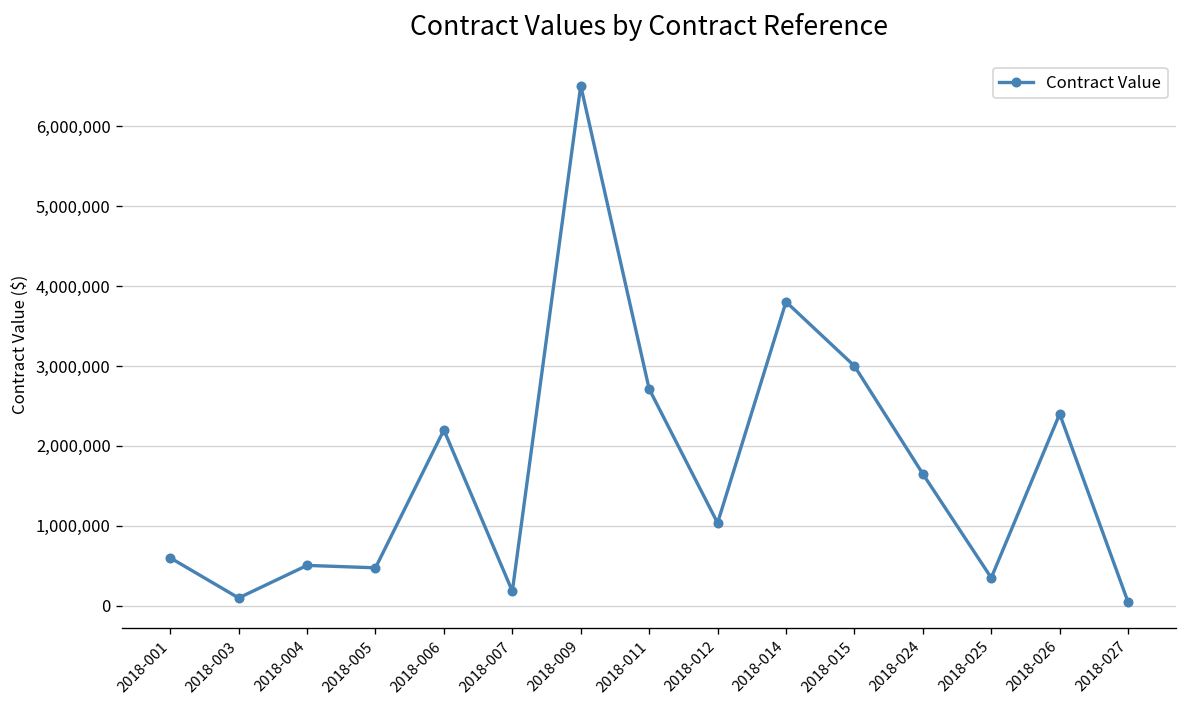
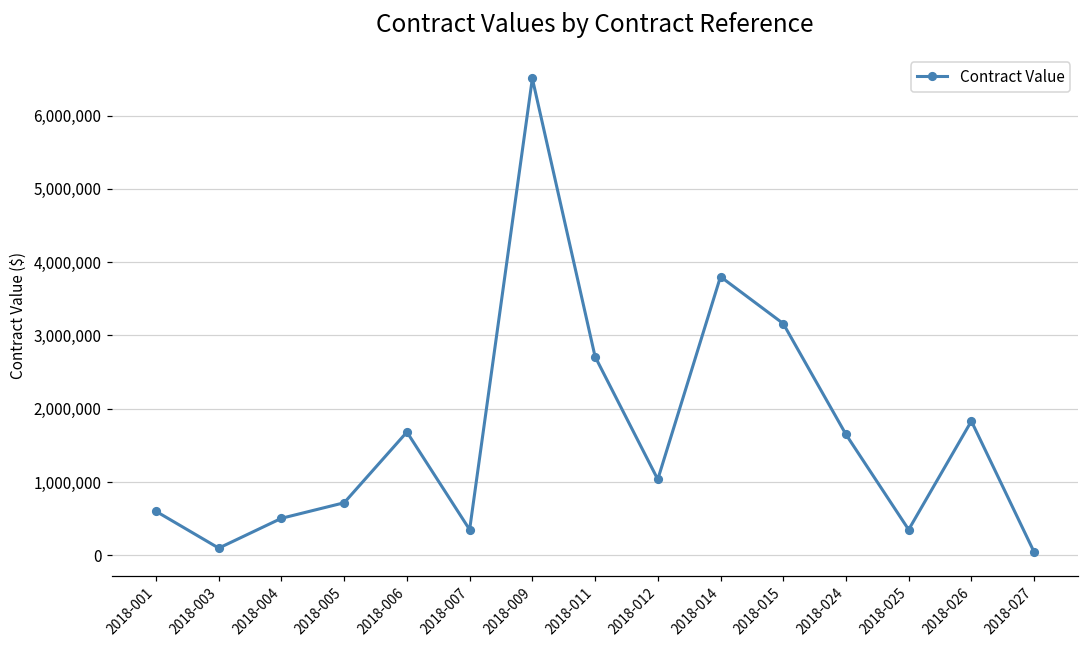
2018-005: 500,000 -> 700,000
2018-006: 2,200,000 -> 1,700,000
2018-007: 200,000 -> 400,000
2018-015: 3,000,000 -> 3,200,000
2018-026: 2,400,000 -> 1,800,000
